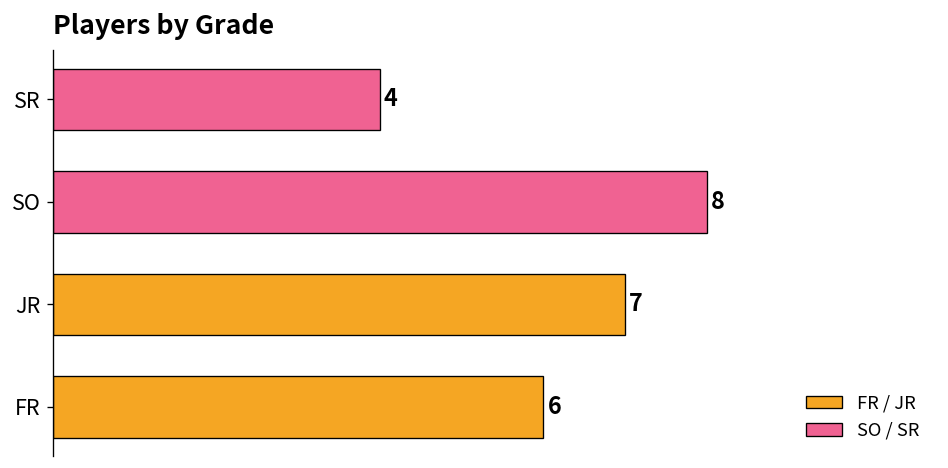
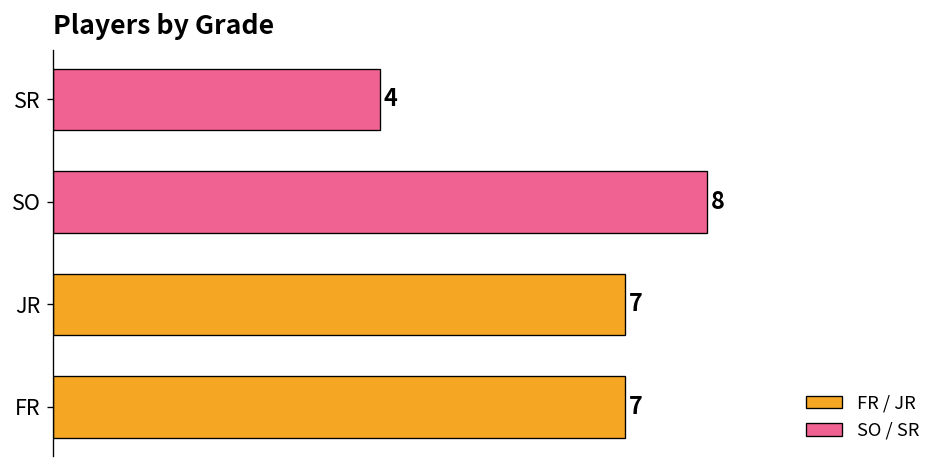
FR / JR, FR: 6 -> 7
